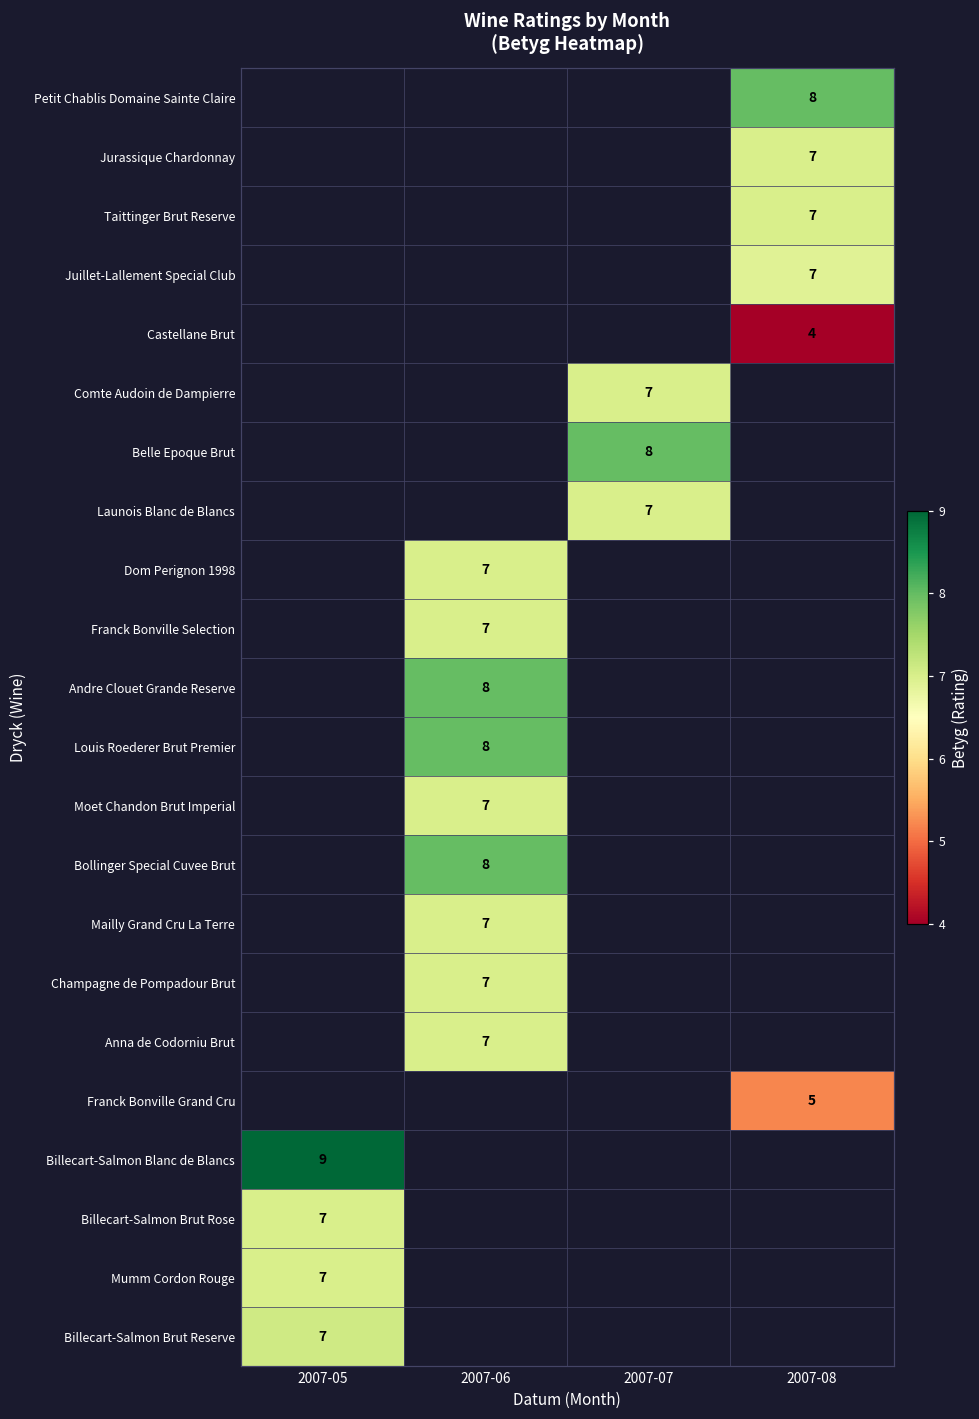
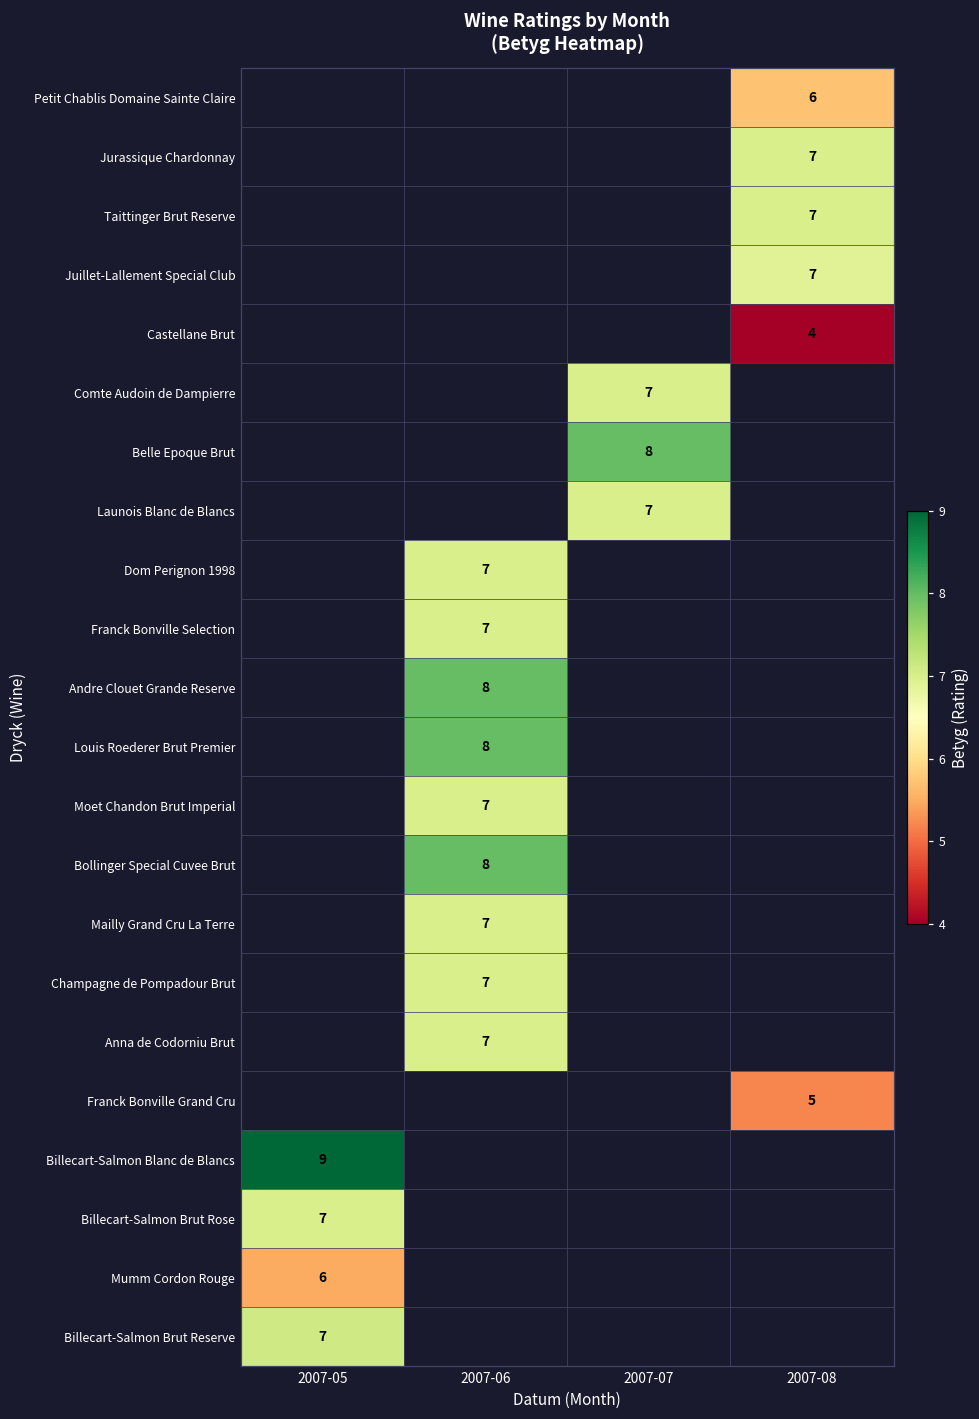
Petit Chablis Domaine Sainte Claire, 2007-08: 8 -> 6
Mumm Cordon Rouge, 2007-05: 7 -> 6
